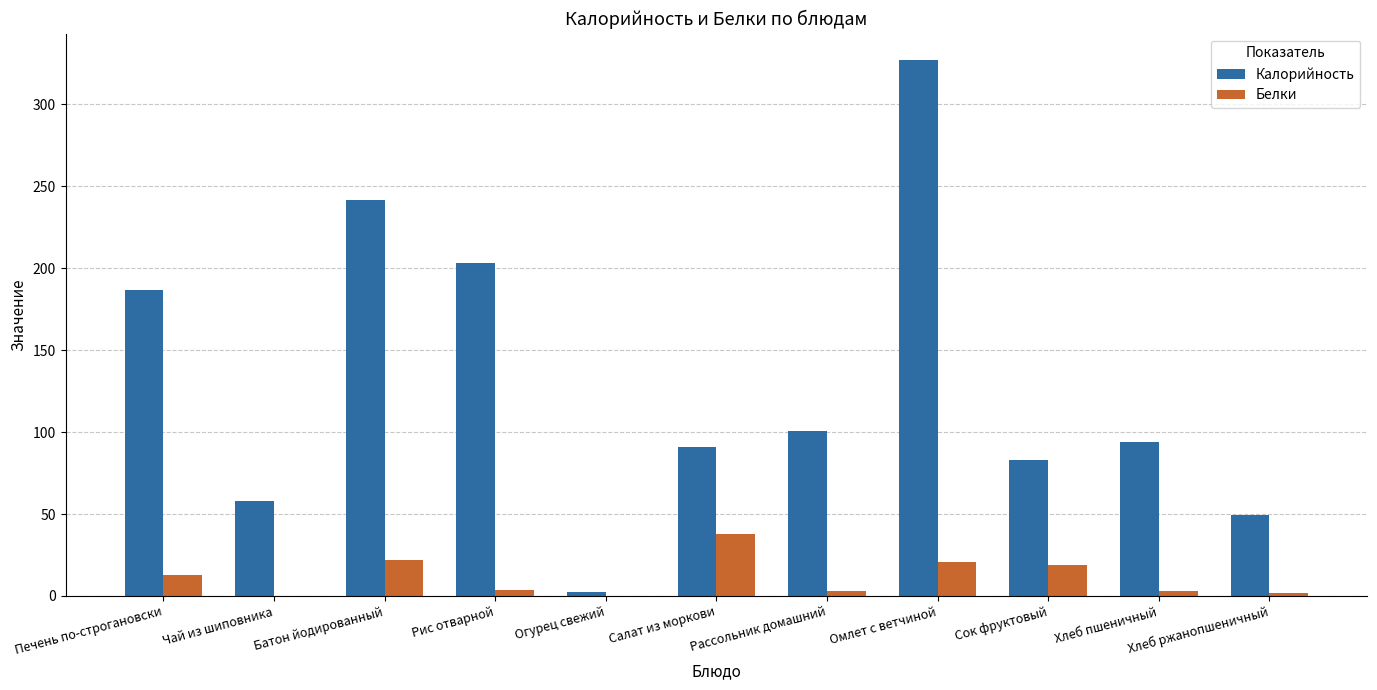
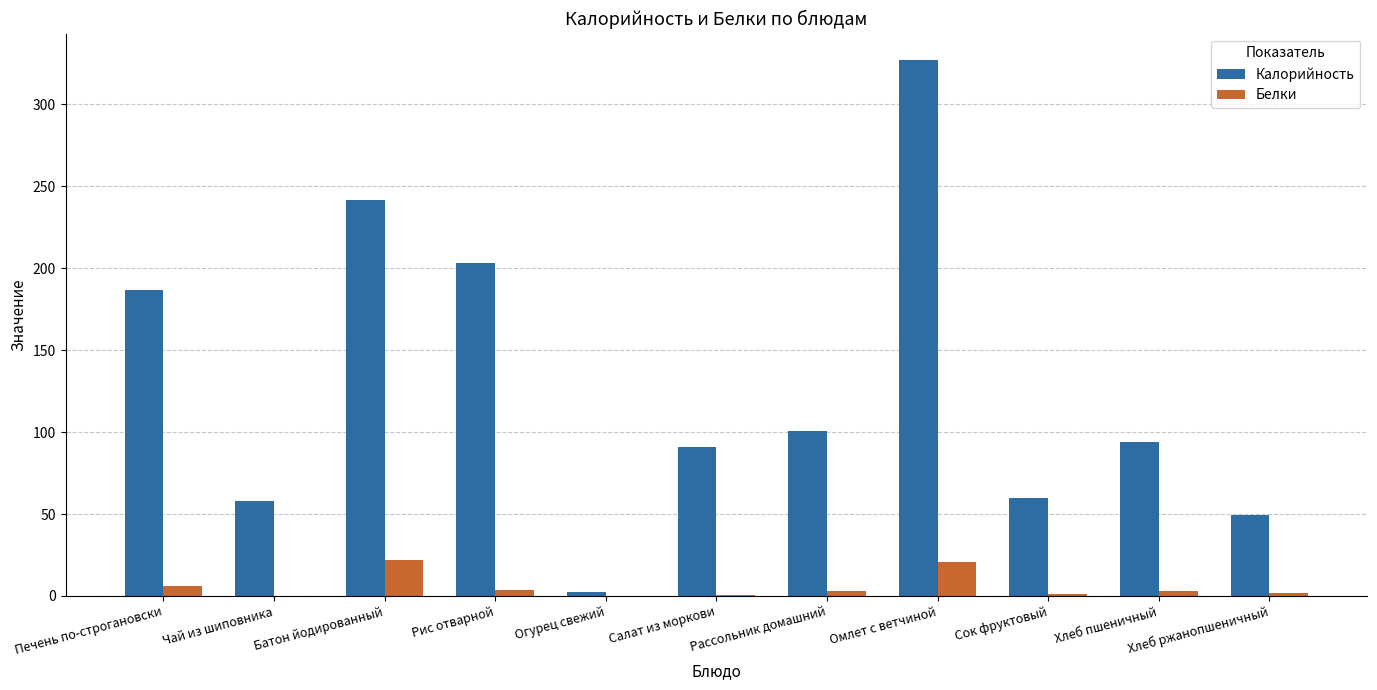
Белки, Печень по-строгановски: 13 -> 6
Белки, Салат из моркови: 38 -> 1
Калорийность, Сок фруктовый: 83 -> 60
Белки, Сок фруктовый: 19 -> 1
